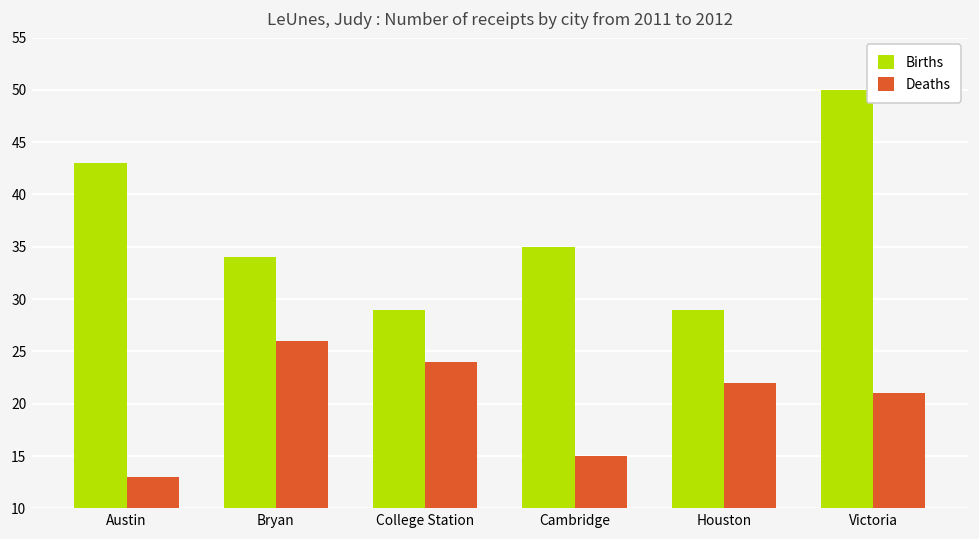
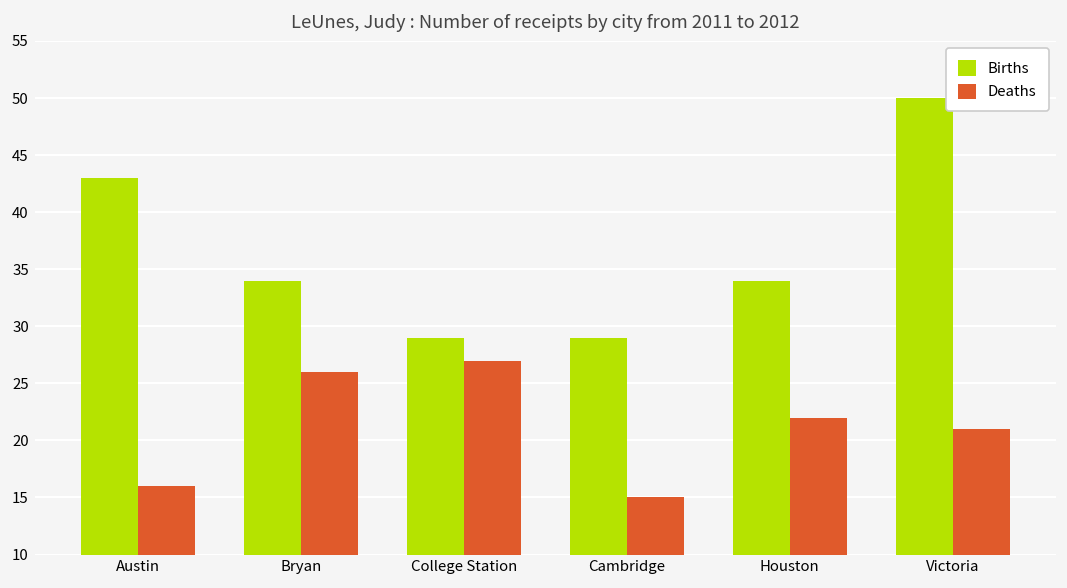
Deaths, Austin: 13 -> 16
Deaths, College Station: 24 -> 27
Births, Cambridge: 35 -> 29
Births, Houston: 29 -> 34
